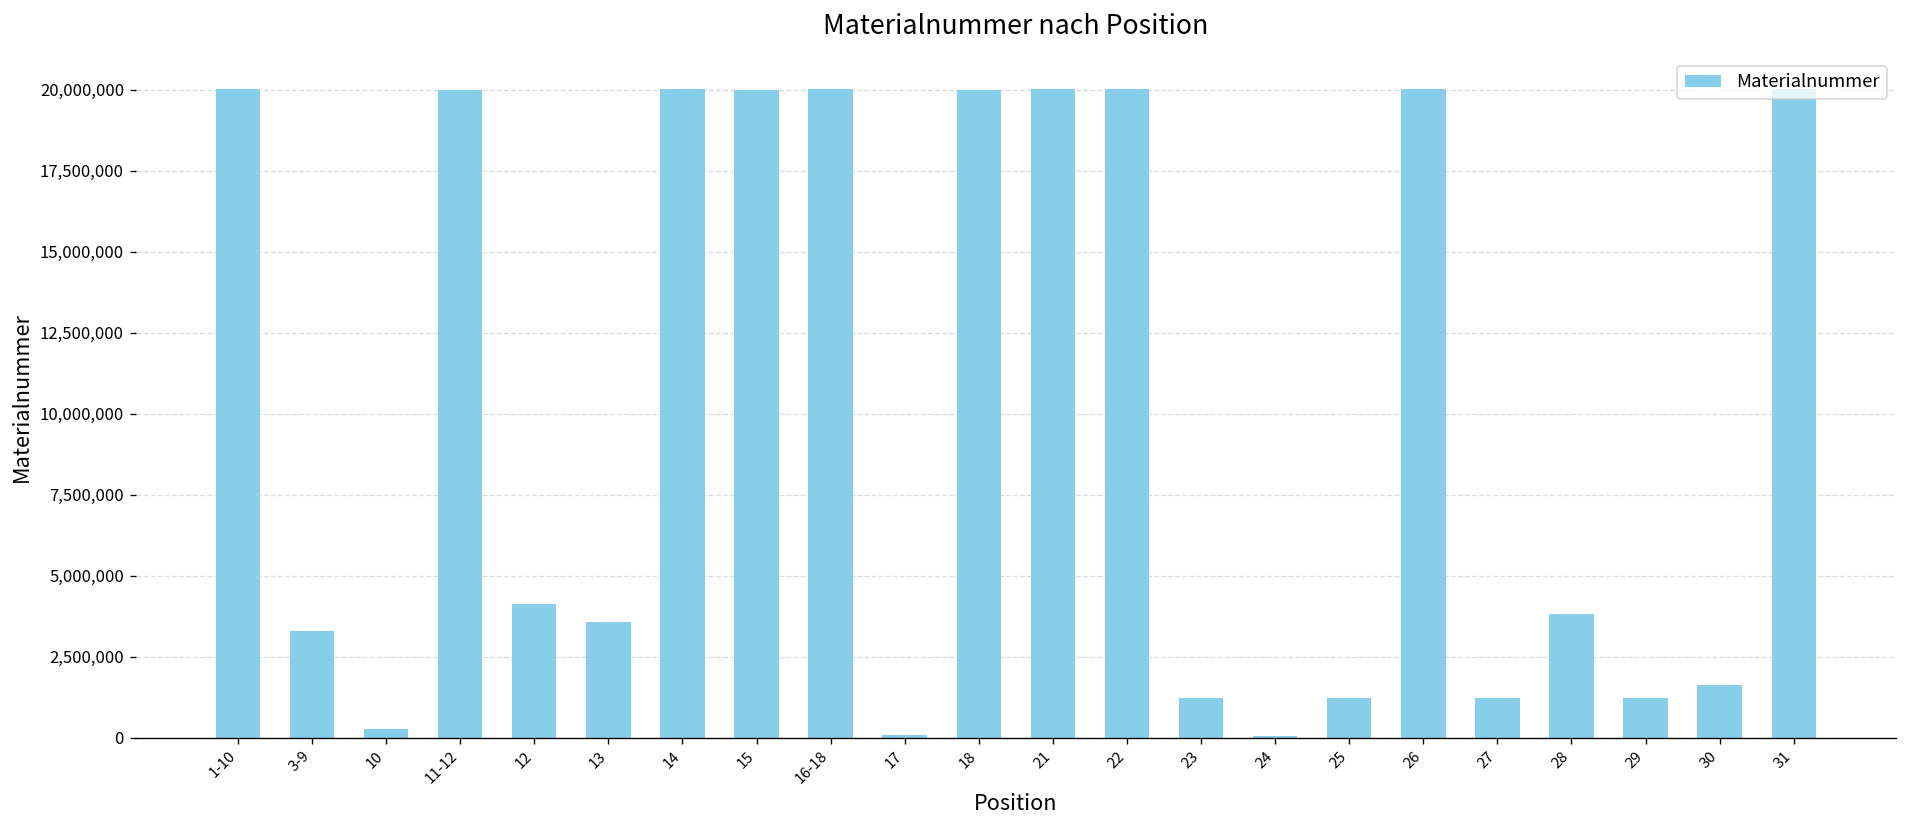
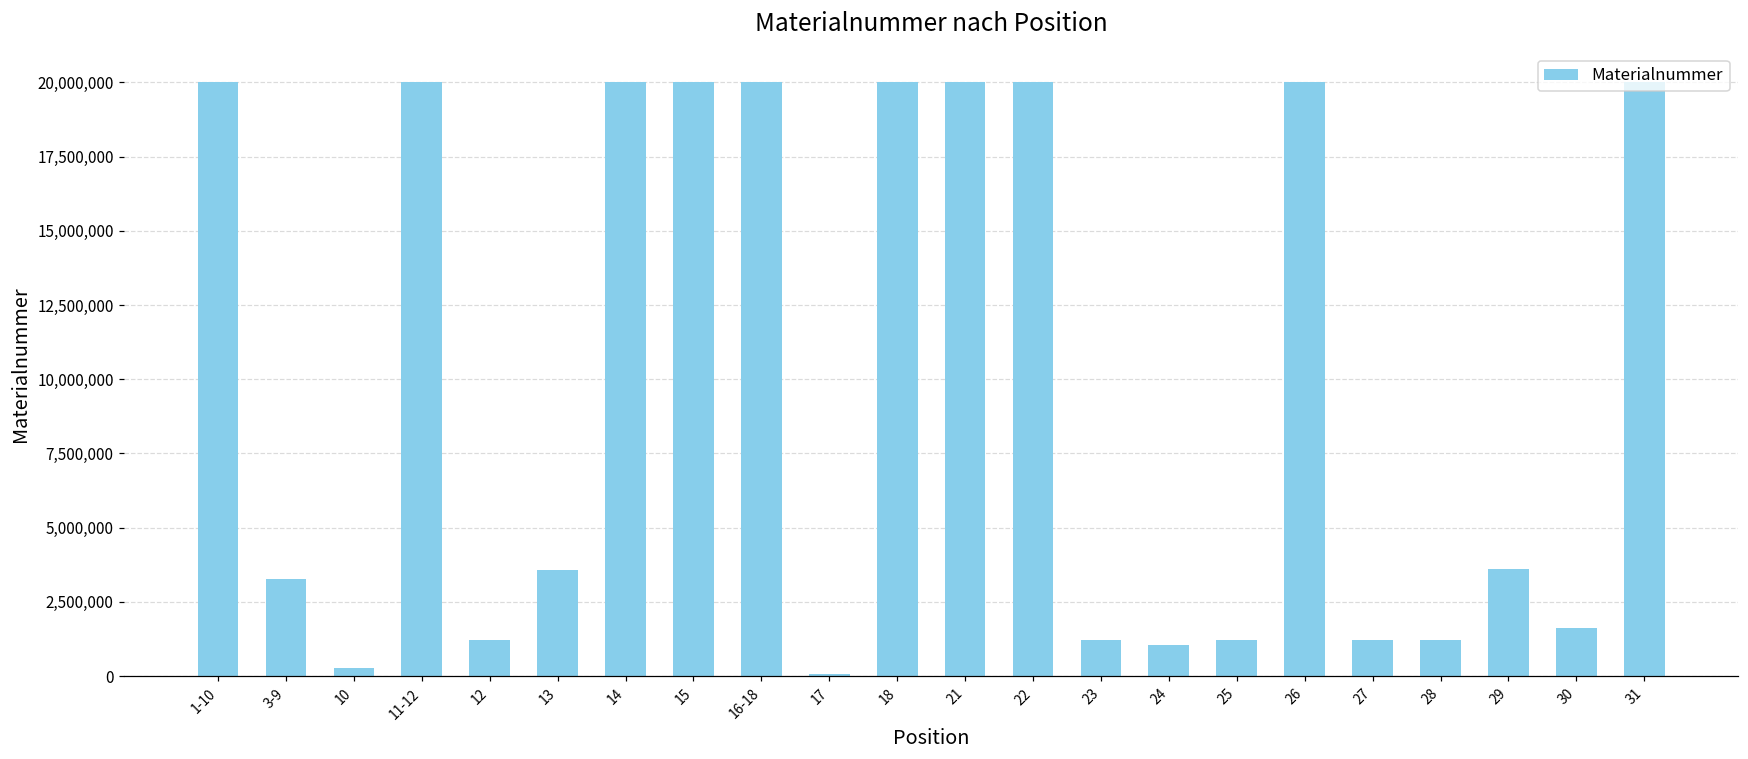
12: 4,100,000 -> 1,200,000
24: 100,000 -> 1,000,000
28: 3,800,000 -> 1,200,000
29: 1,200,000 -> 3,600,000
